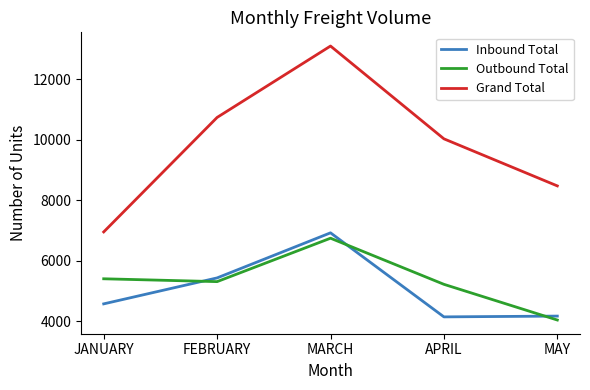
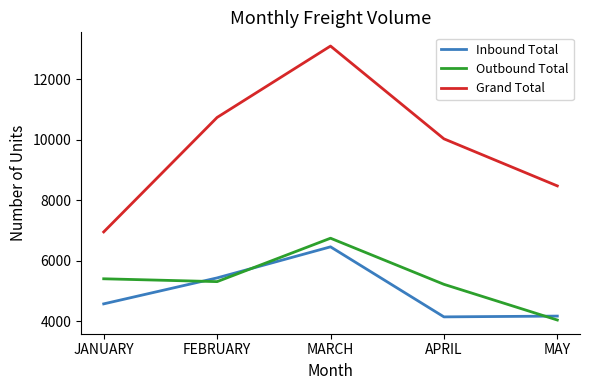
Inbound Total, MARCH: 6900 -> 6500
